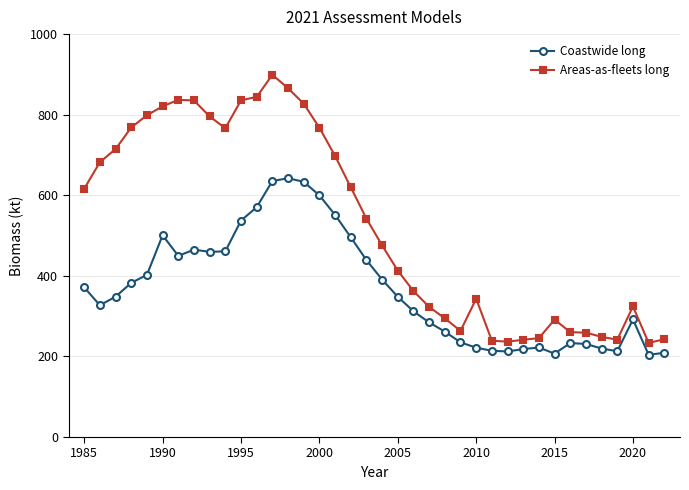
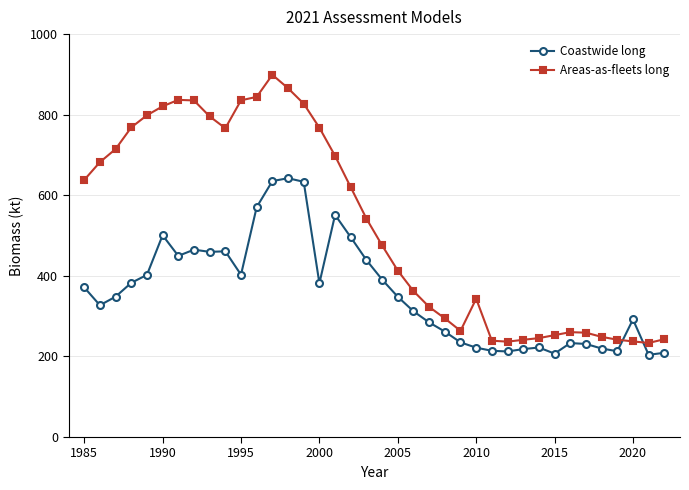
Areas-as-fleets long, 1985: 620 -> 640
Coastwide long, 1995: 540 -> 400
Coastwide long, 2000: 600 -> 380
Areas-as-fleets long, 2015: 290 -> 250
Areas-as-fleets long, 2020: 320 -> 240
